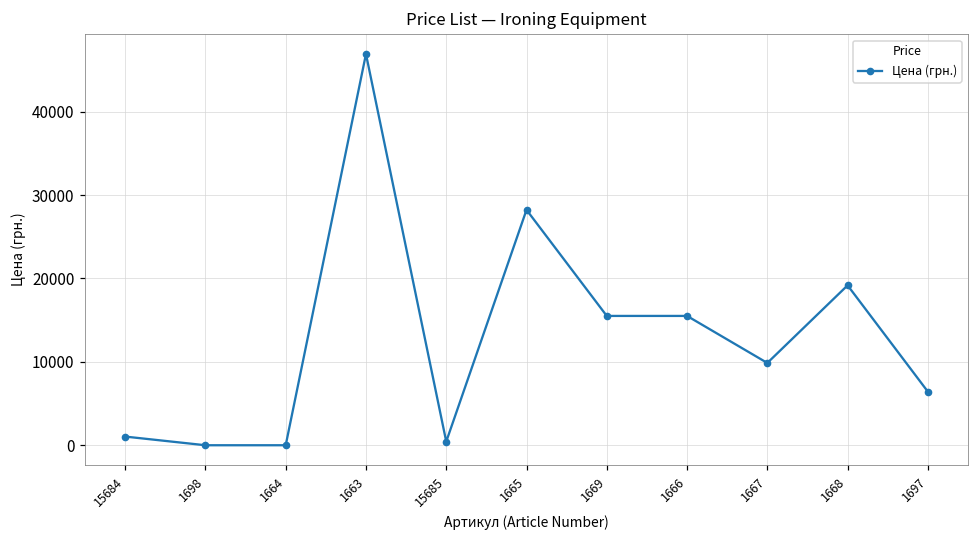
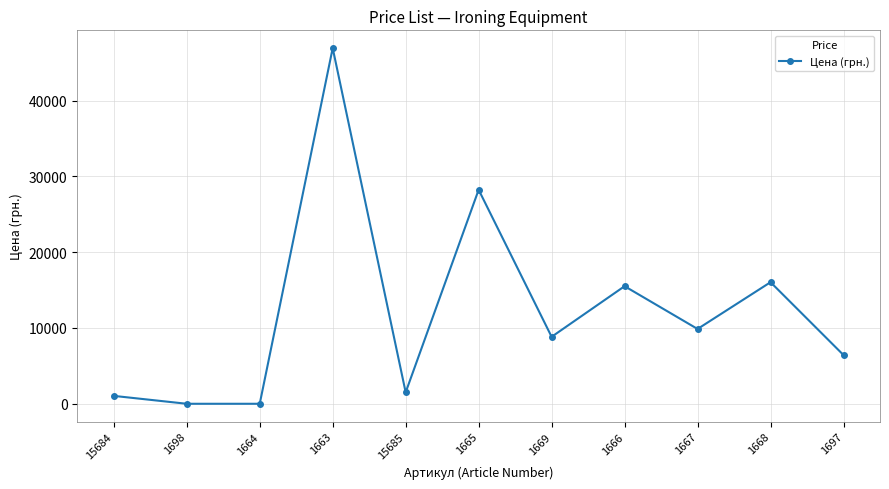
15685: 0 -> 2000
1669: 16000 -> 9000
1668: 19000 -> 16000
